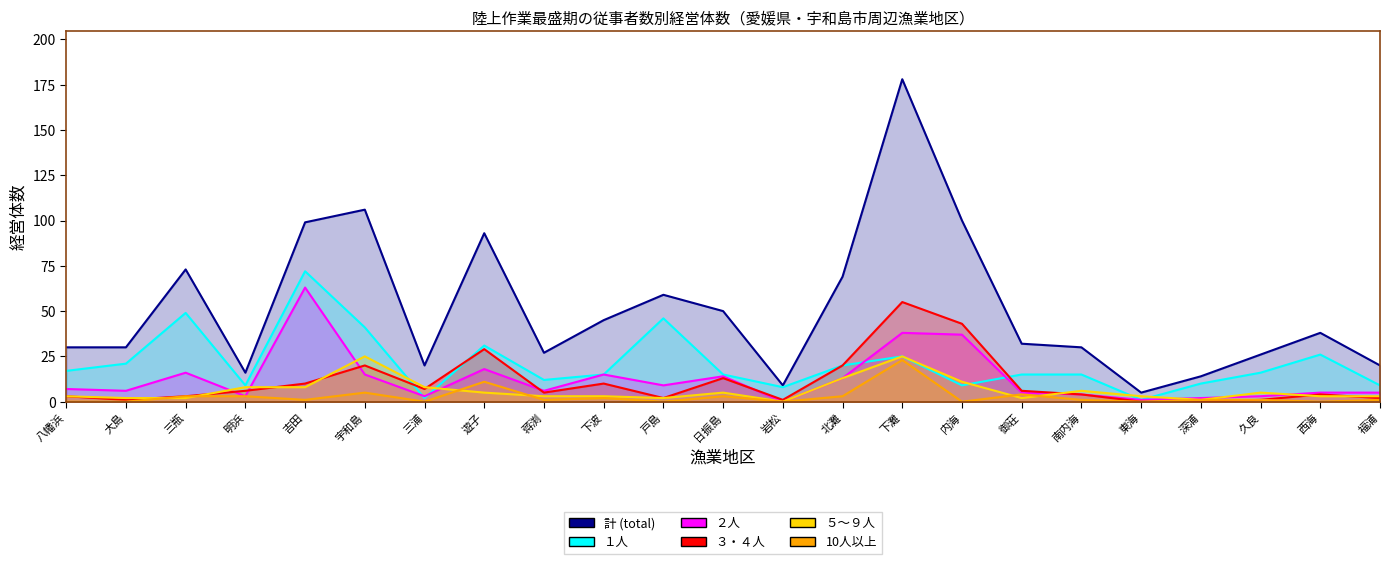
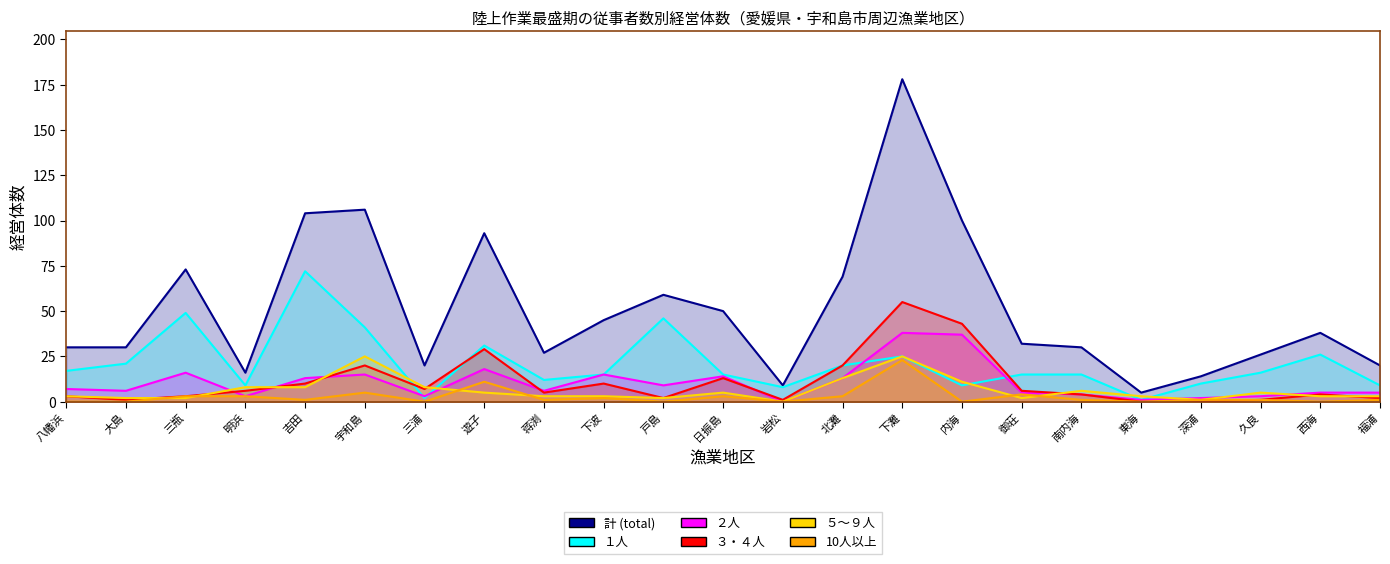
計 (total), 吉田: 99 -> 104
２人, 吉田: 63 -> 13
